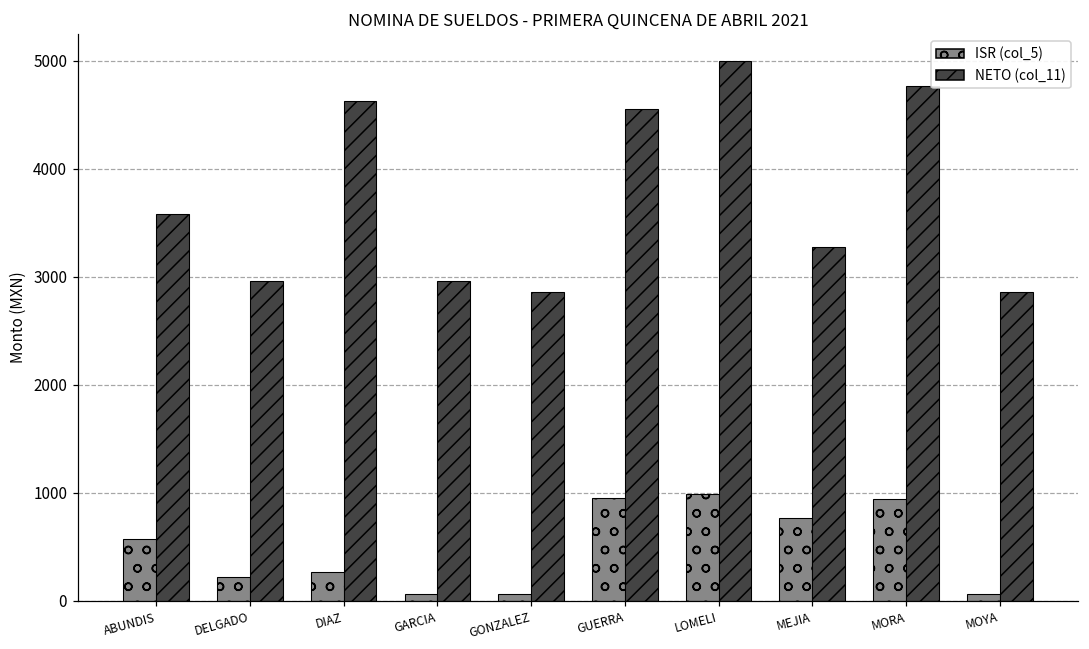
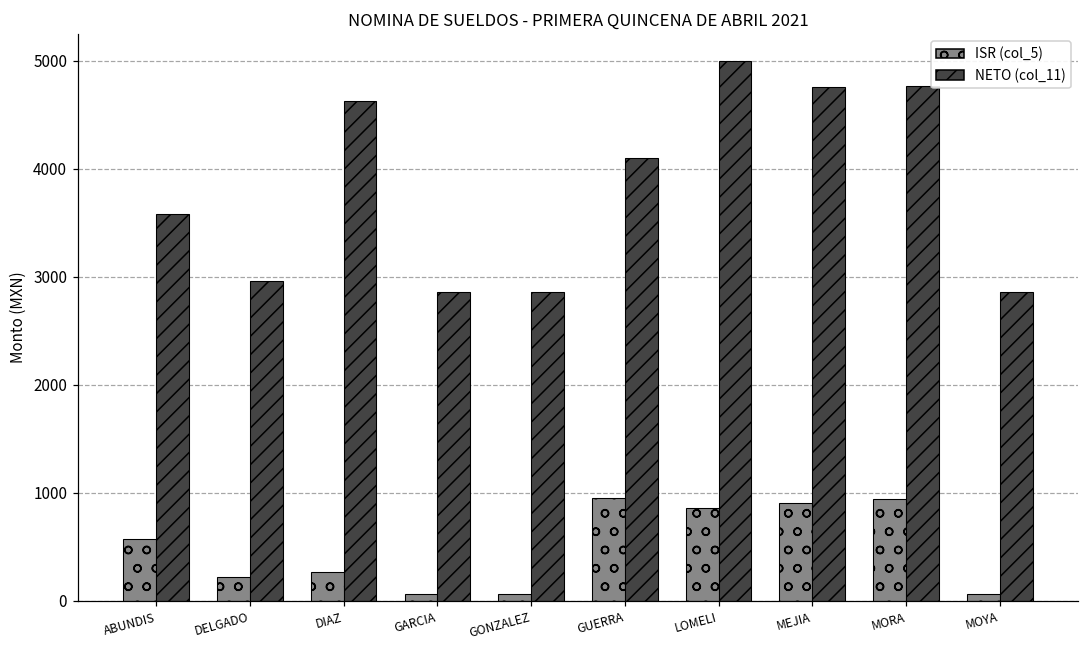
NETO (col_11), GARCIA: 3000 -> 2900
NETO (col_11), GUERRA: 4600 -> 4100
ISR (col_5), LOMELI: 1000 -> 900
ISR (col_5), MEJIA: 800 -> 900
NETO (col_11), MEJIA: 3300 -> 4800
